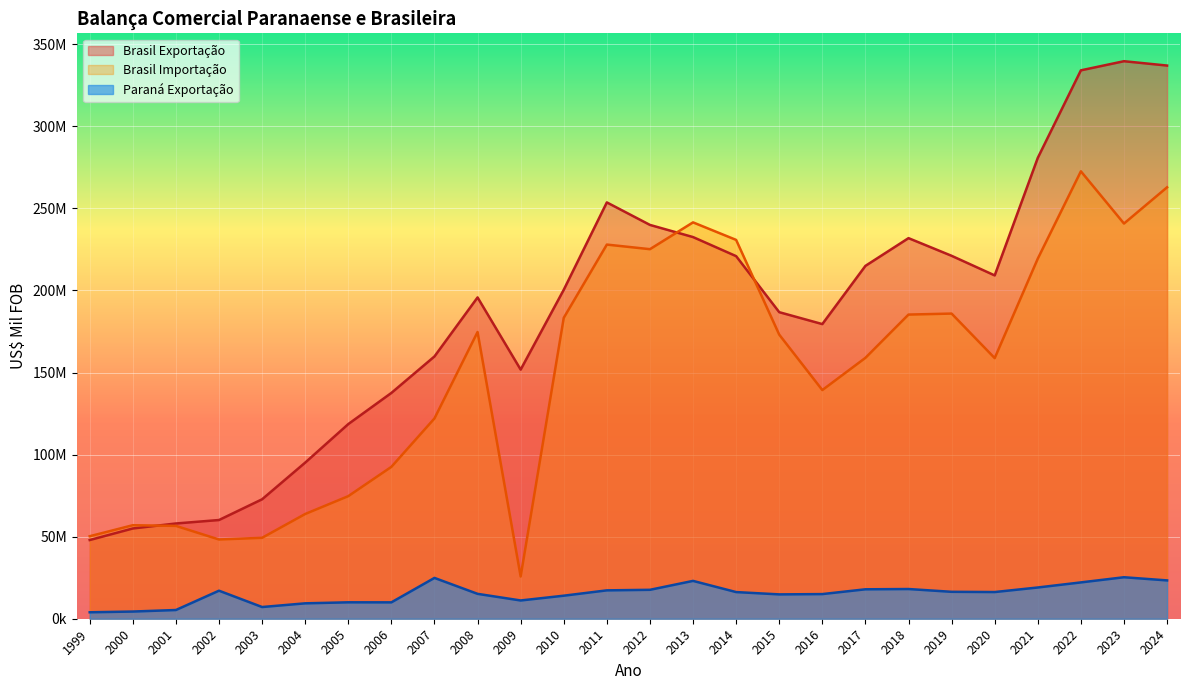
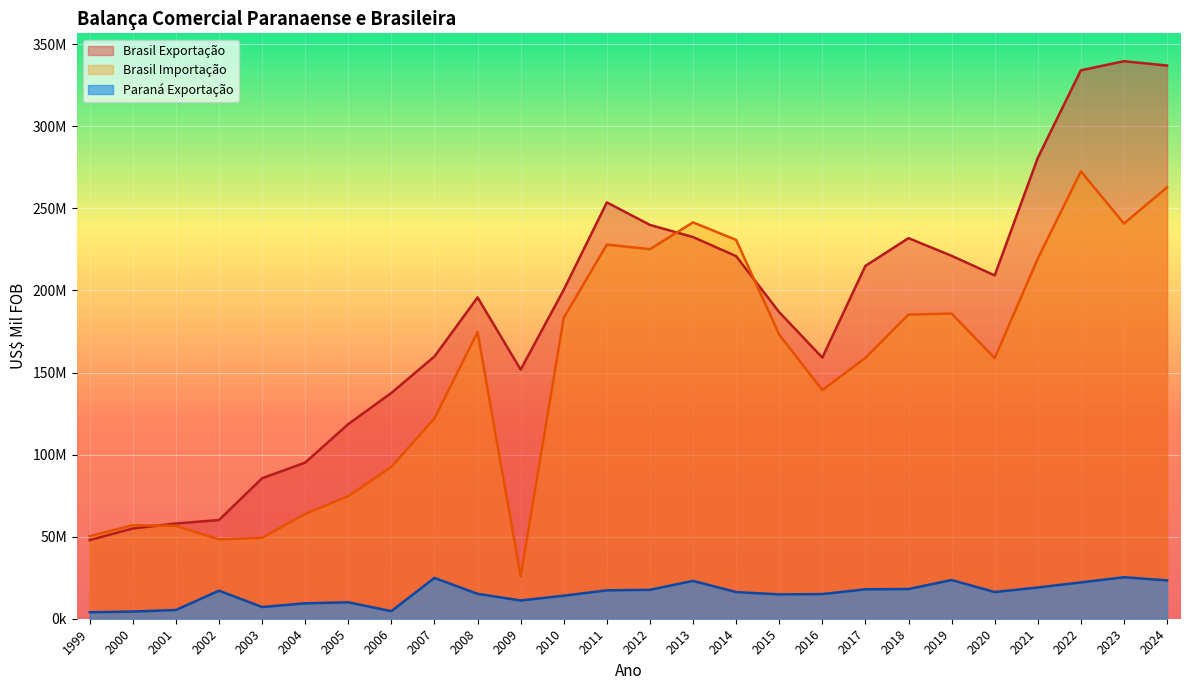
Brasil Exportação, 2003: 73000000 -> 86000000
Paraná Exportação, 2006: 10000000 -> 5000000
Brasil Exportação, 2016: 180000000 -> 159000000
Paraná Exportação, 2019: 16000000 -> 24000000
